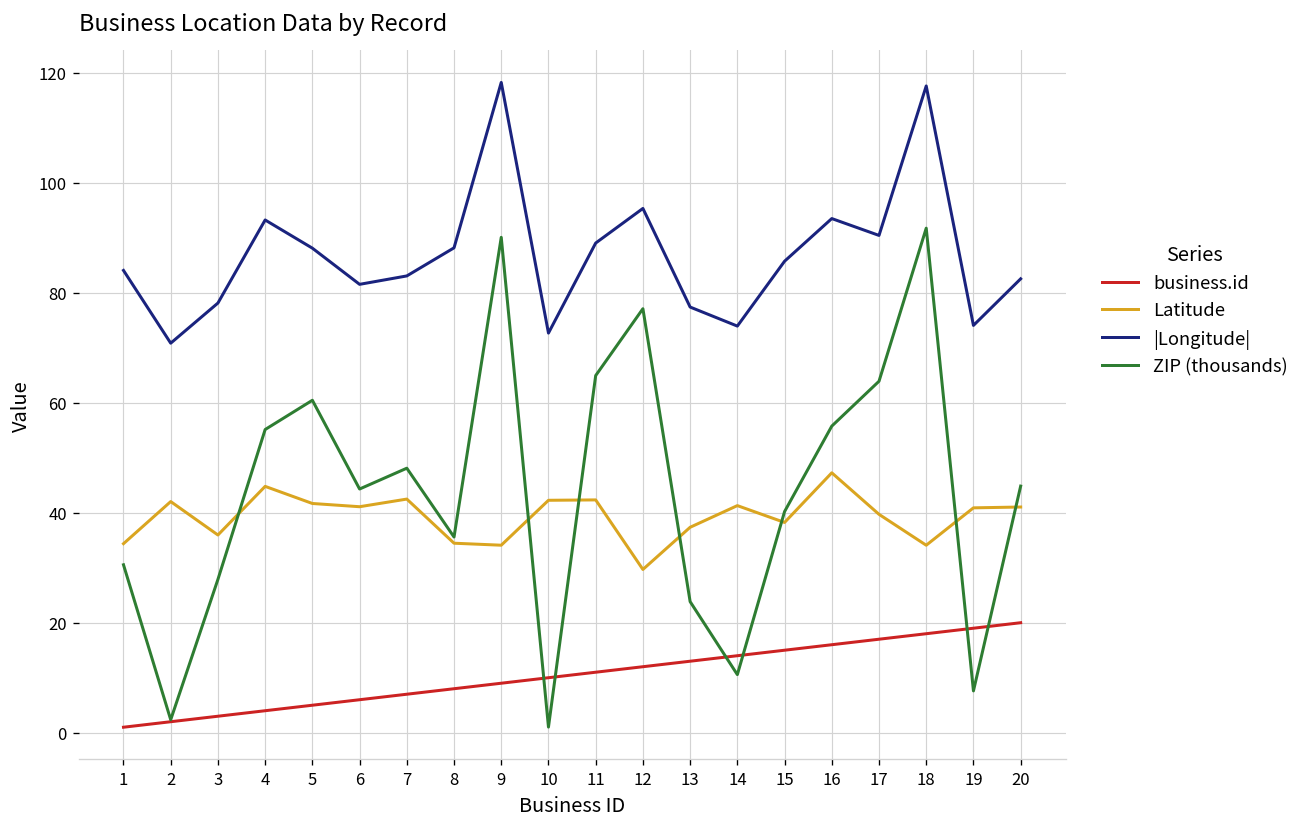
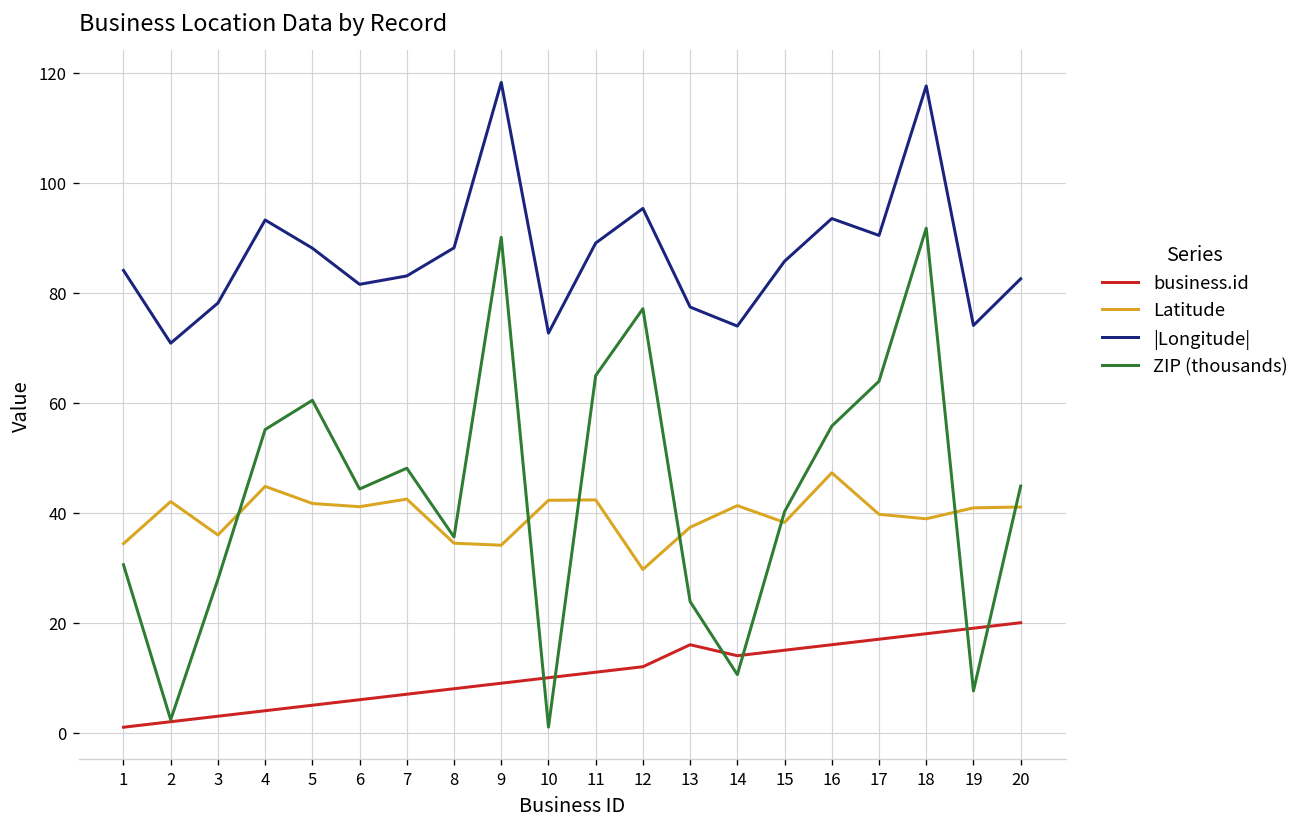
business.id, 13: 13 -> 16
Latitude, 18: 34 -> 39
